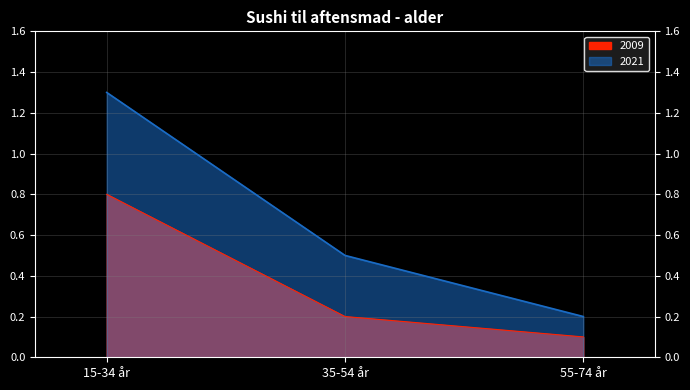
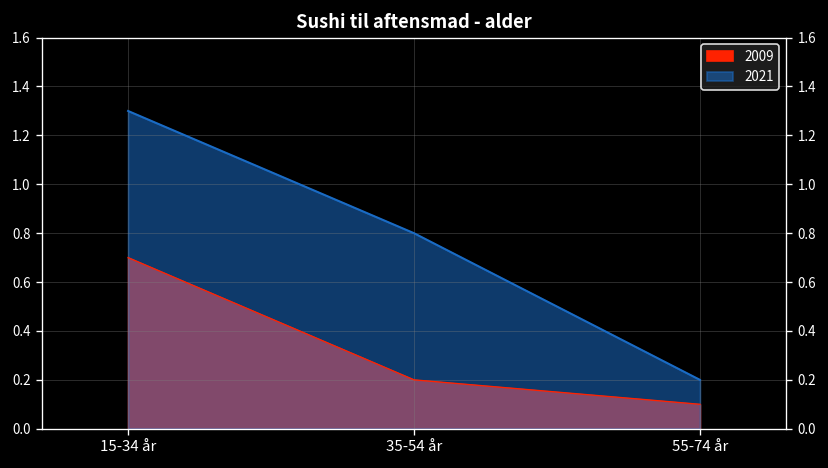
2009, 15-34 år: 0.8 -> 0.7
2021, 35-54 år: 0.5 -> 0.8
